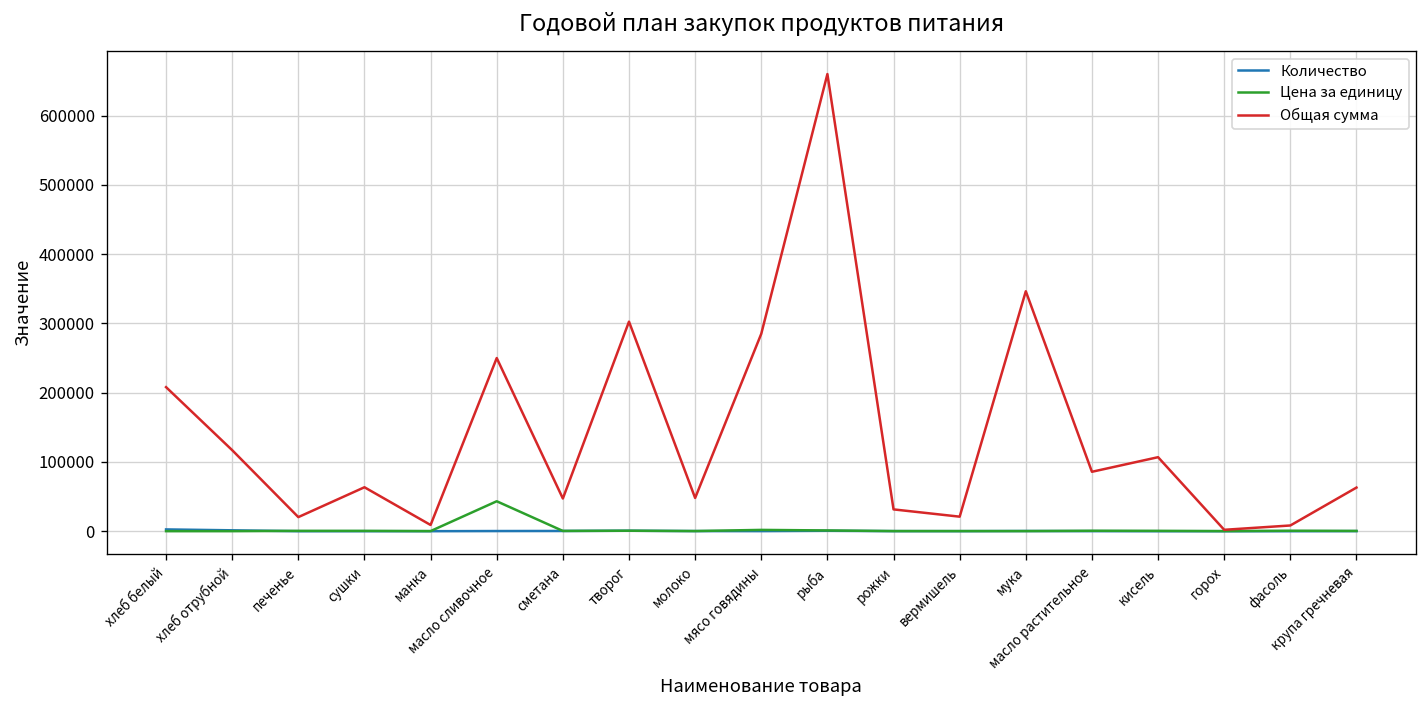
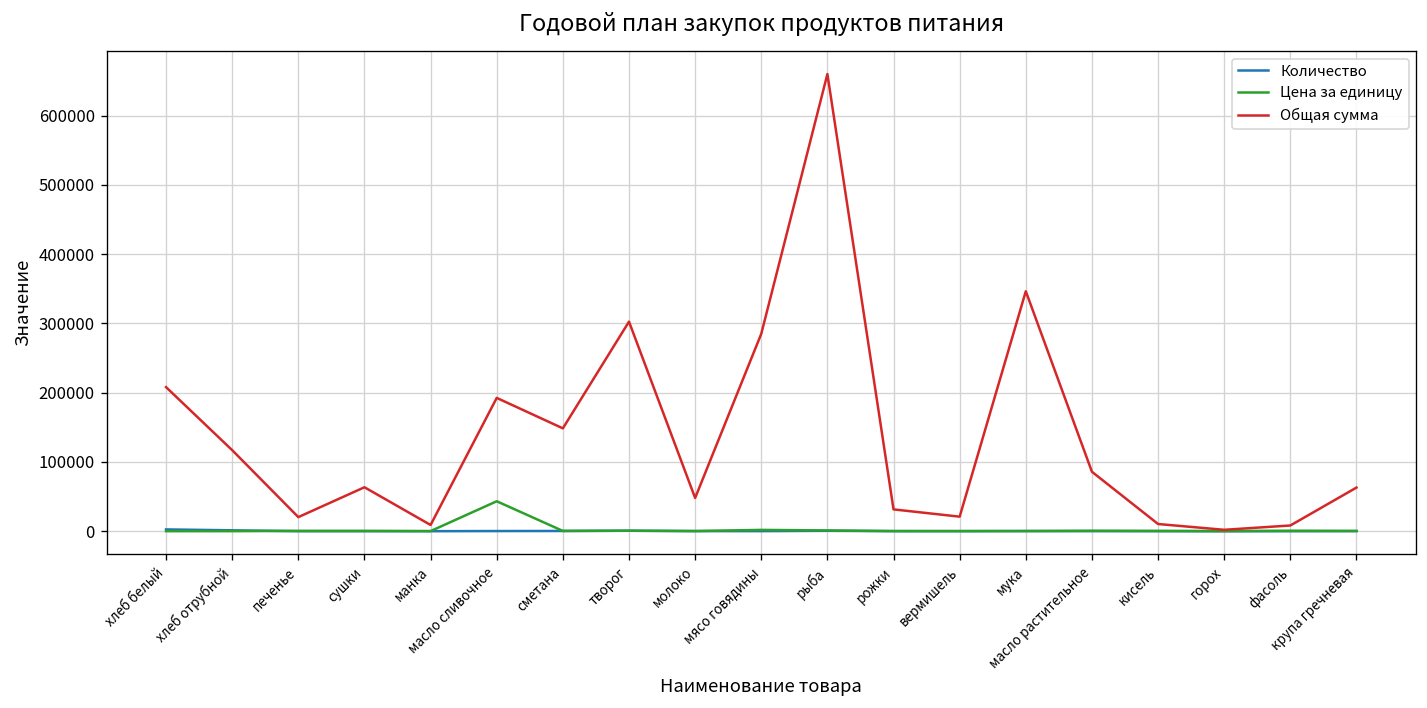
Общая сумма, масло сливочное: 250000 -> 190000
Общая сумма, сметана: 50000 -> 150000
Общая сумма, кисель: 110000 -> 10000
